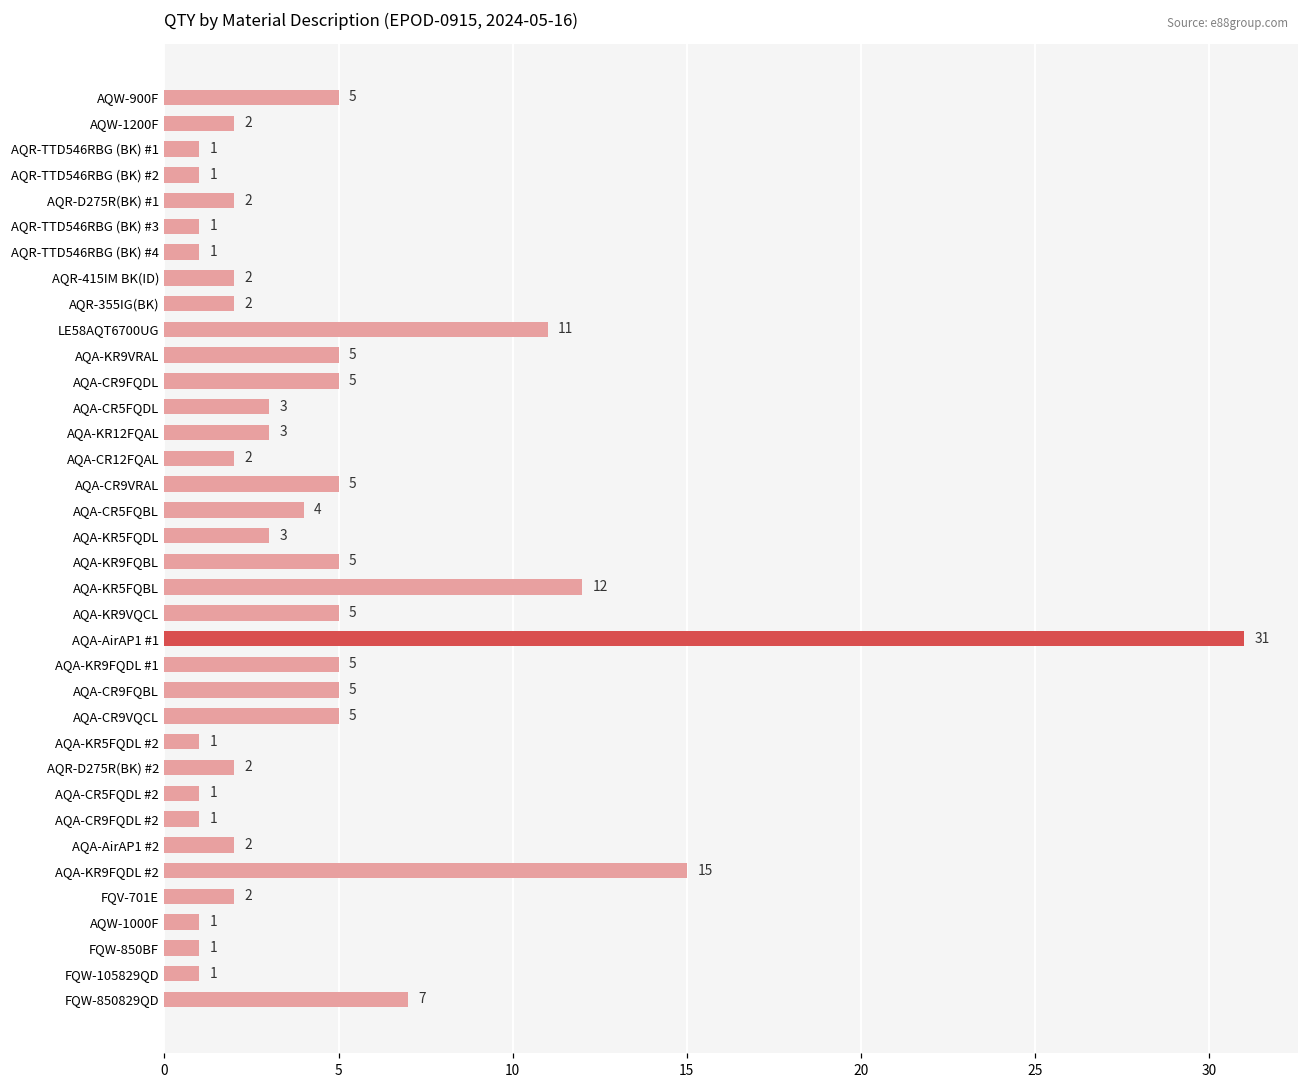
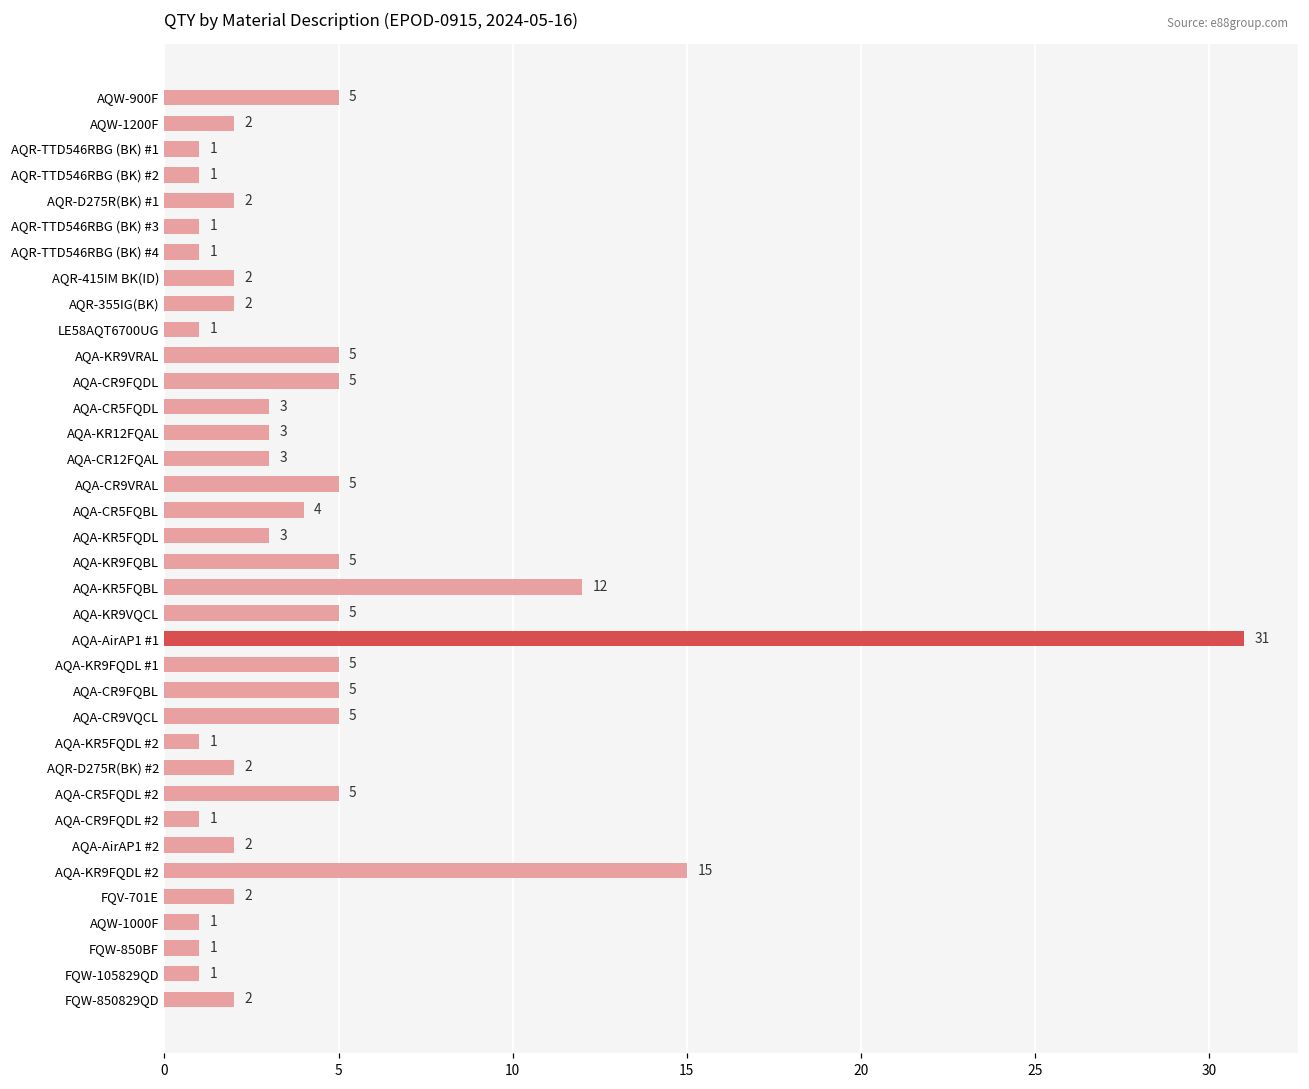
LE58AQT6700UG: 11 -> 1
AQA-CR12FQAL: 2 -> 3
AQA-CR5FQDL #2: 1 -> 5
FQW-850829QD: 7 -> 2
